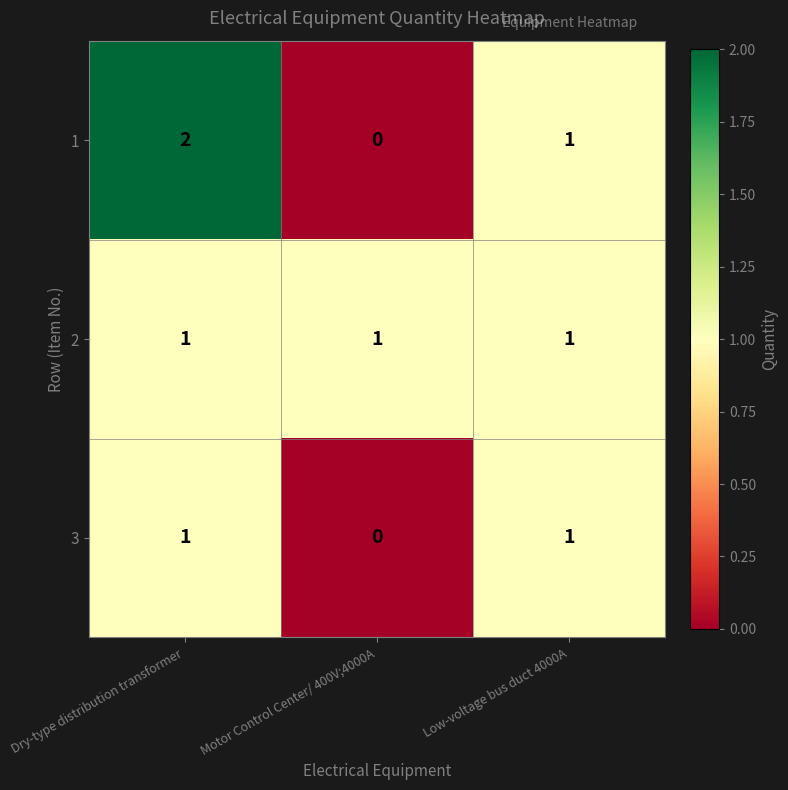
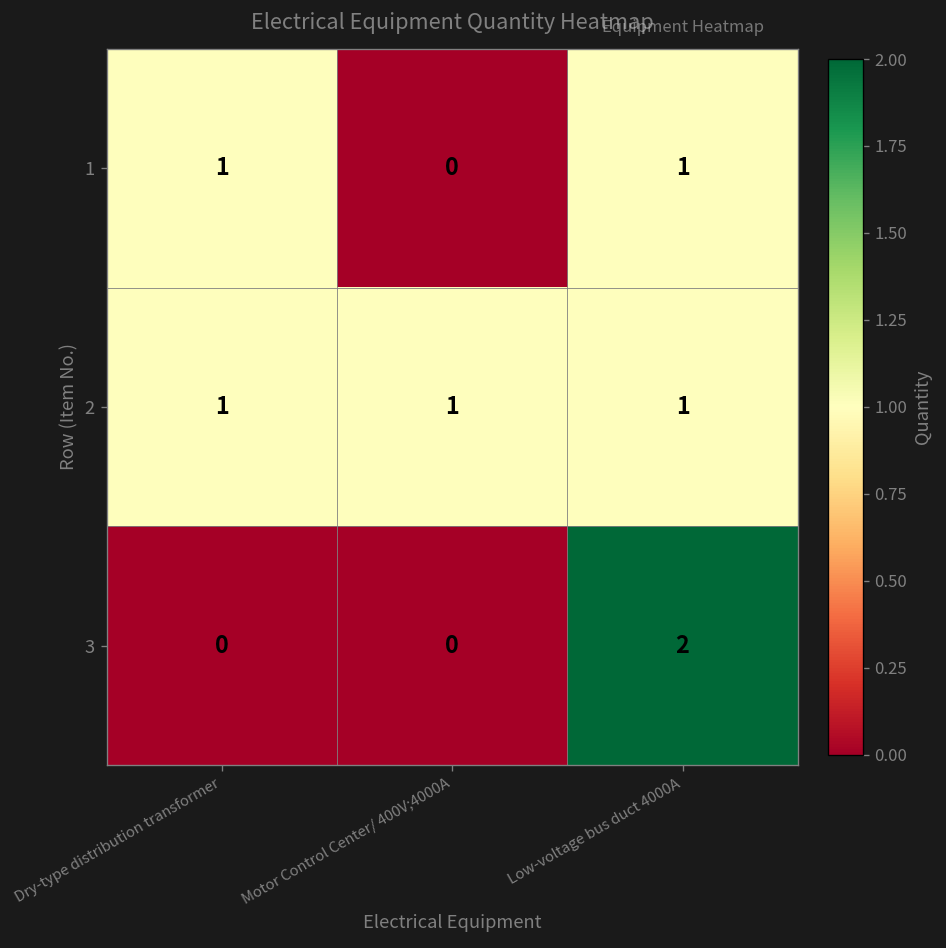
1, Dry-type distribution transformer: 2 -> 1
3, Dry-type distribution transformer: 1 -> 0
3, Low-voltage bus duct 4000A: 1 -> 2
